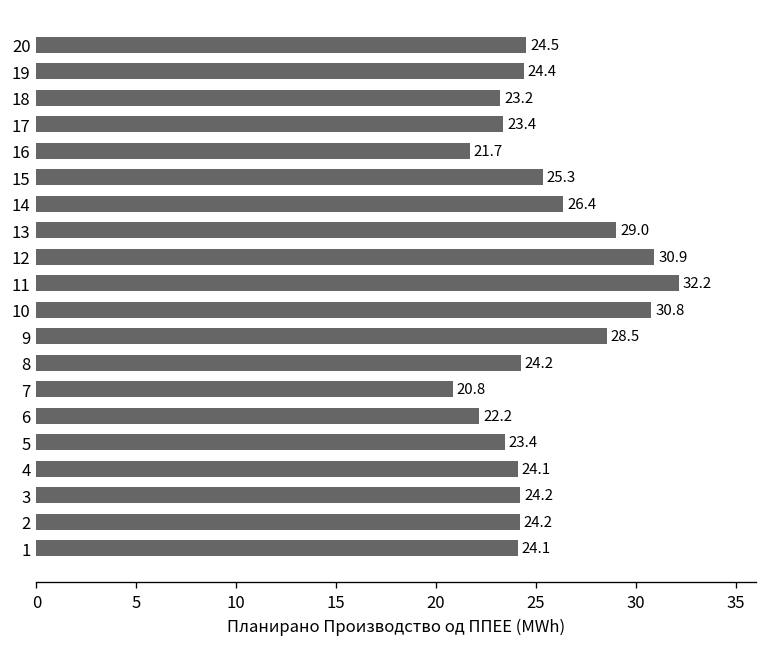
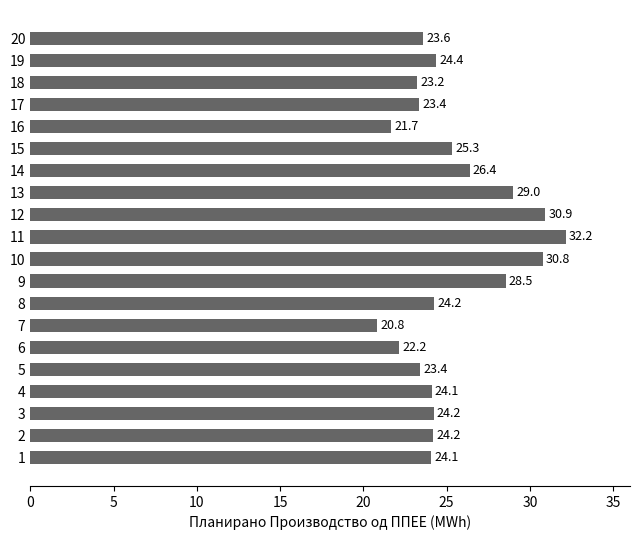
20: 24.5 -> 23.6
